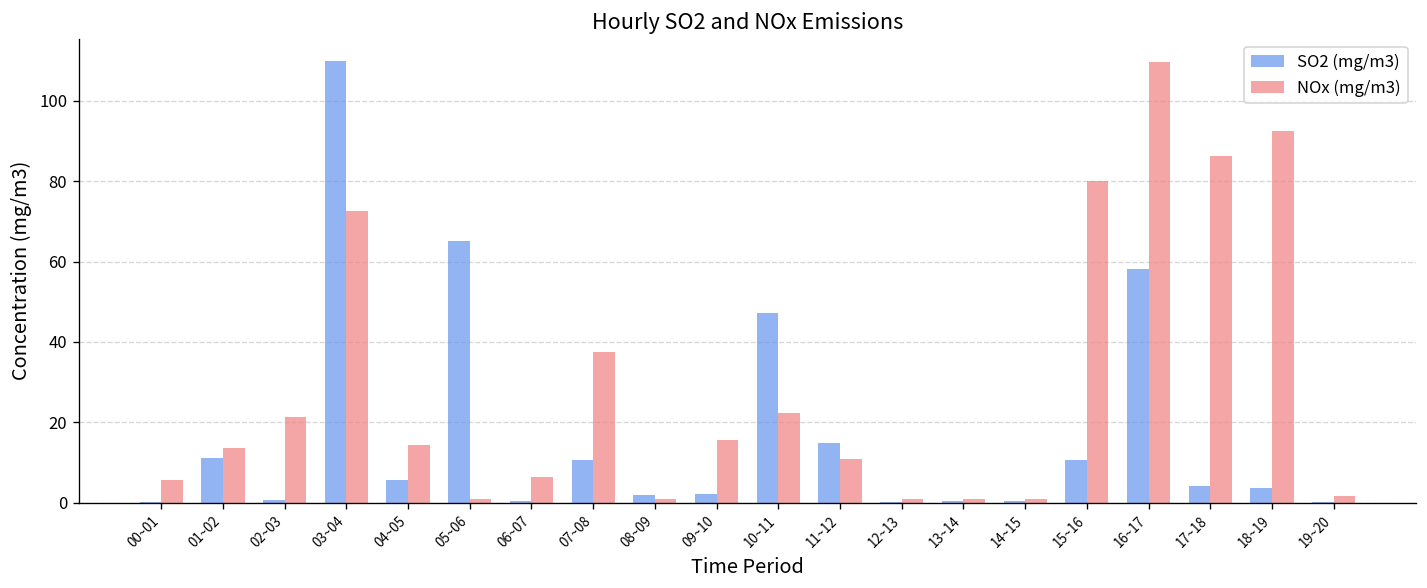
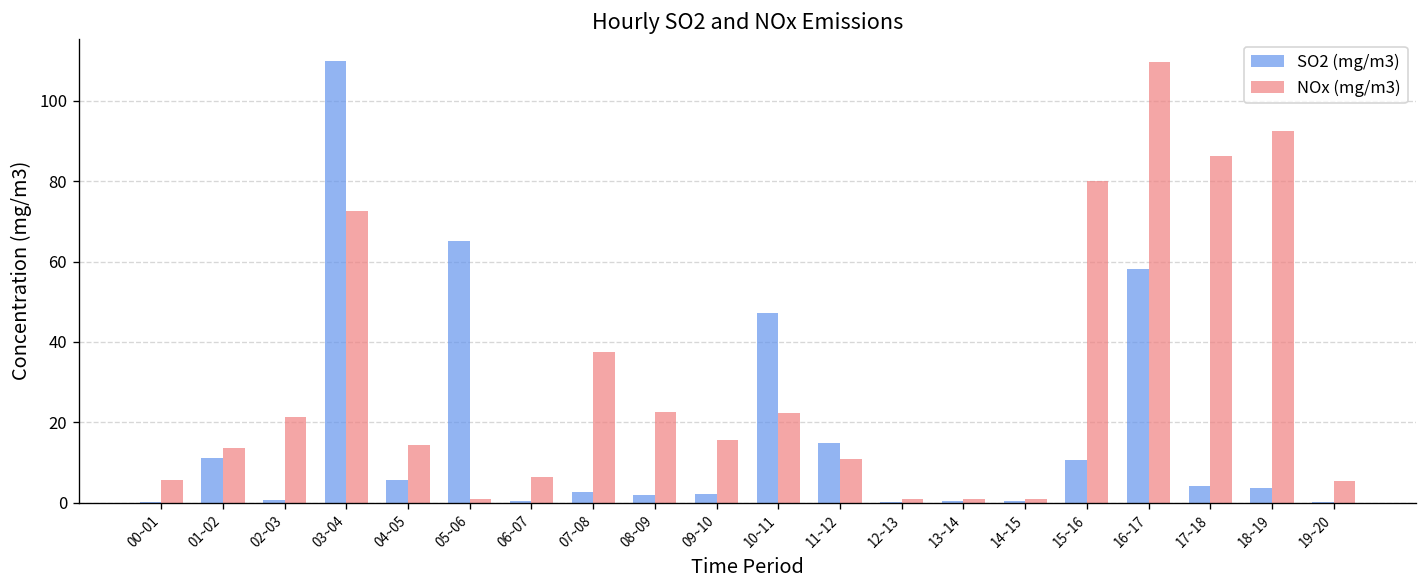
SO2 (mg/m3), 07~08: 10 -> 3
NOx (mg/m3), 08~09: 1 -> 23
NOx (mg/m3), 19~20: 2 -> 5
